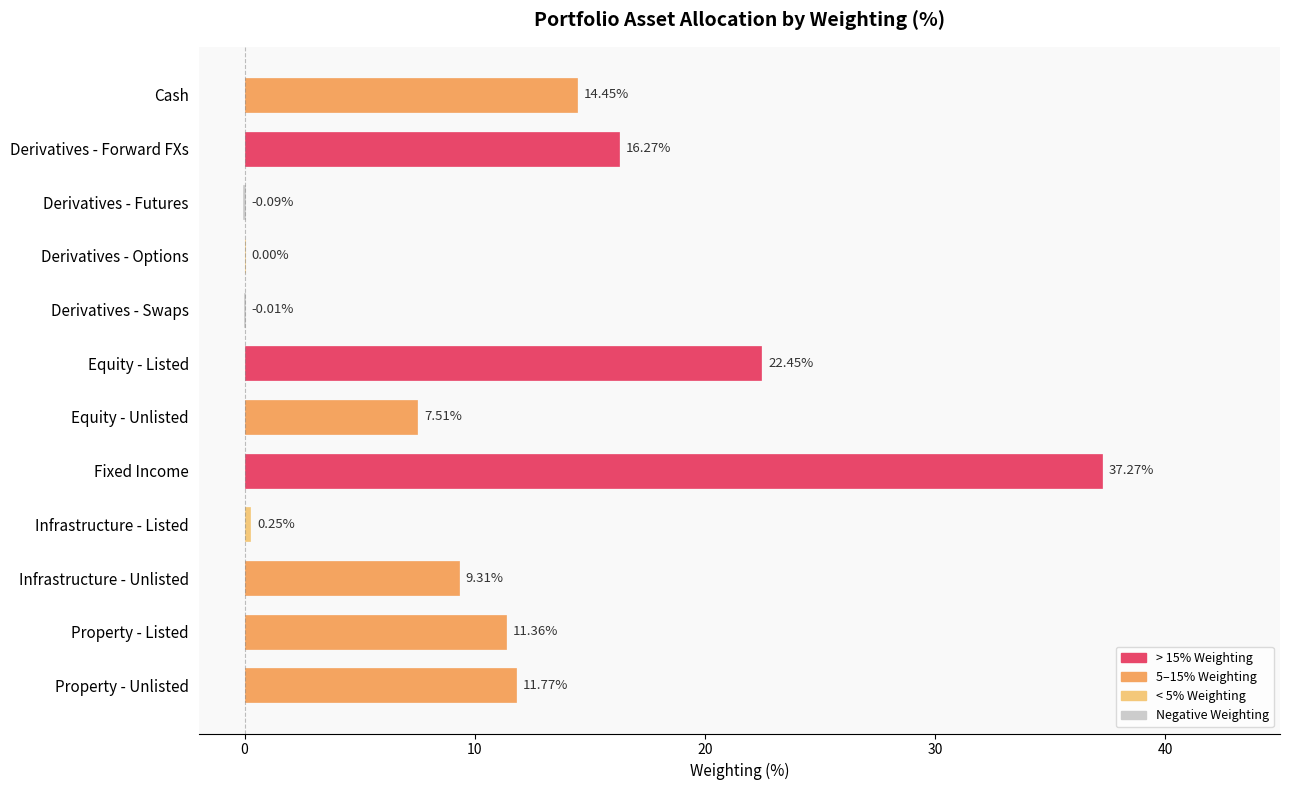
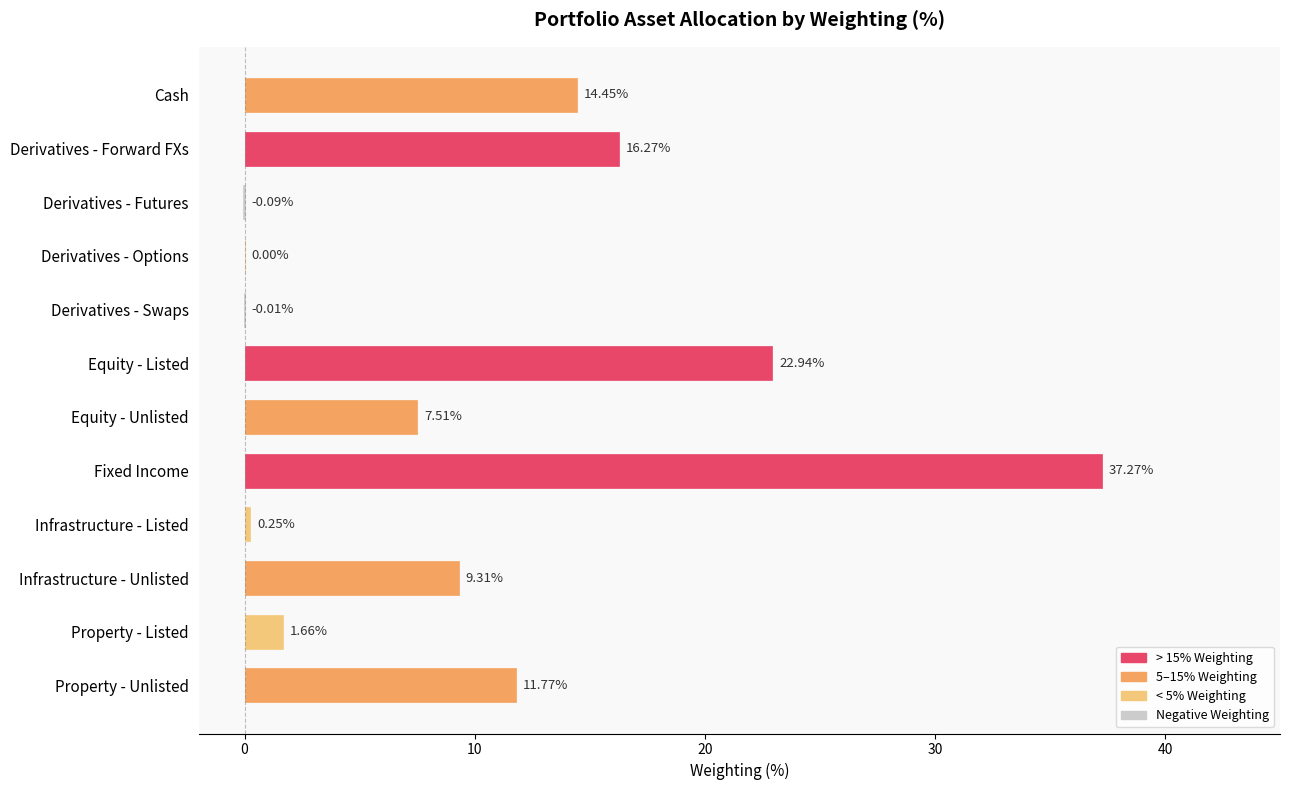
Equity - Listed: 22.45% -> 22.94%
Property - Listed: 11.36% -> 1.66%
